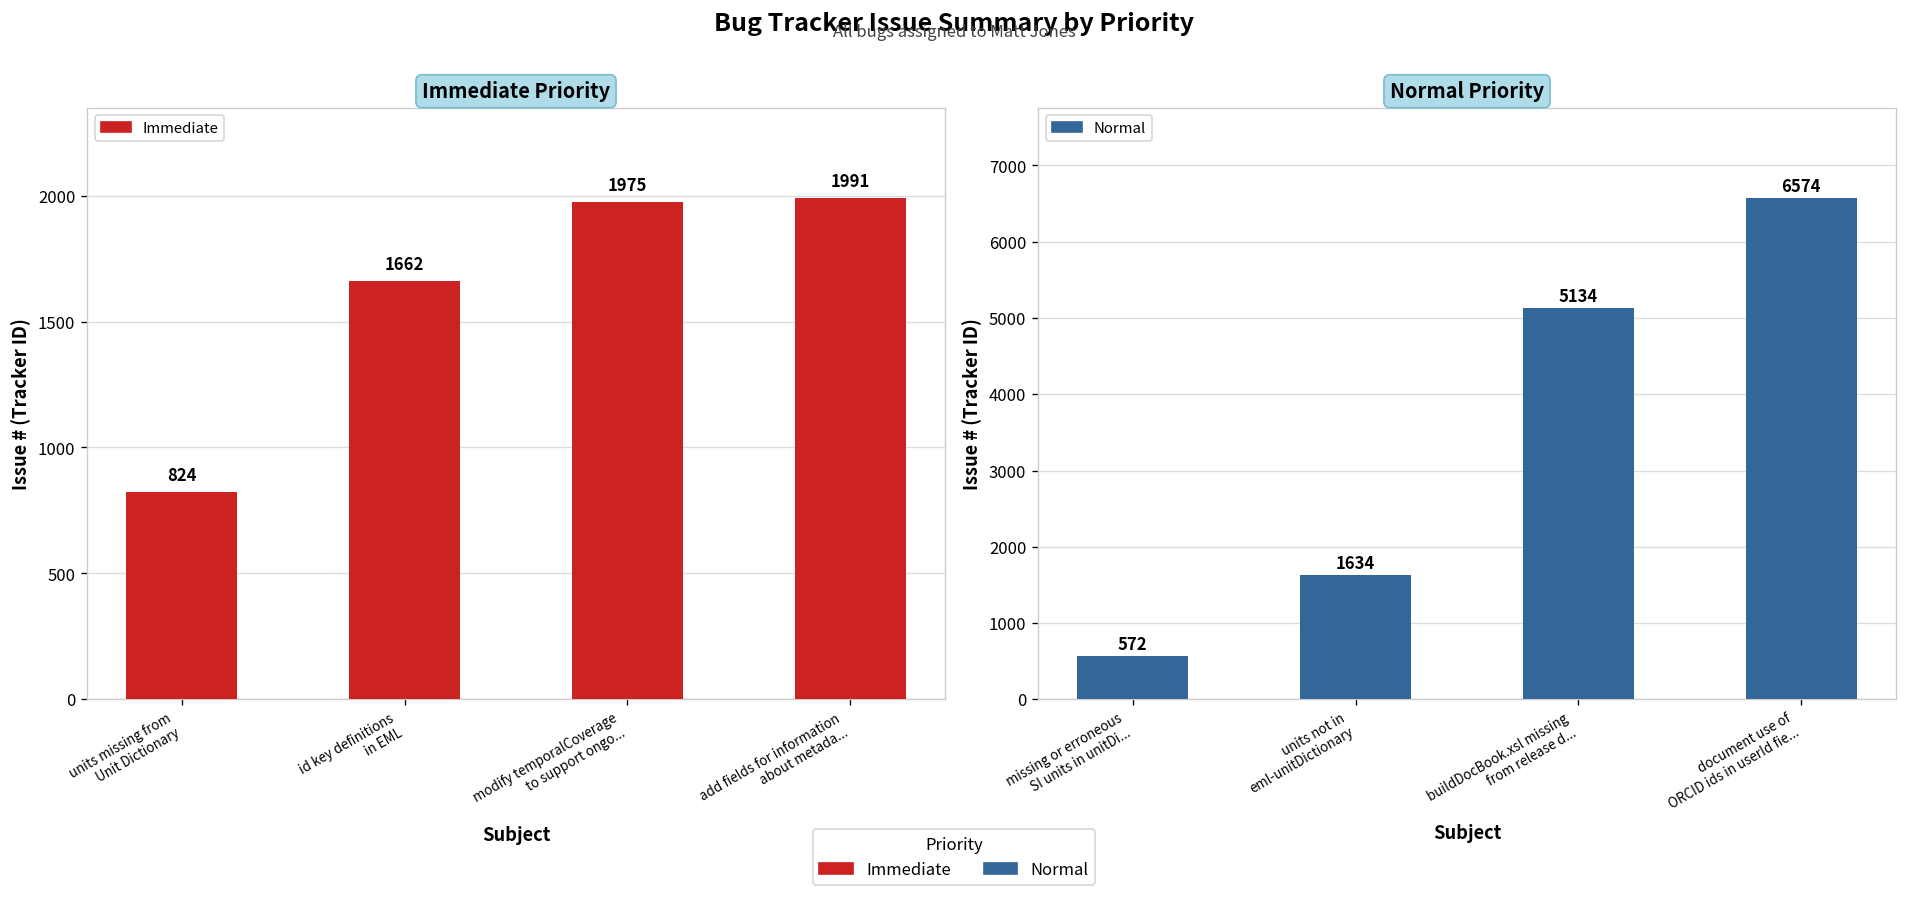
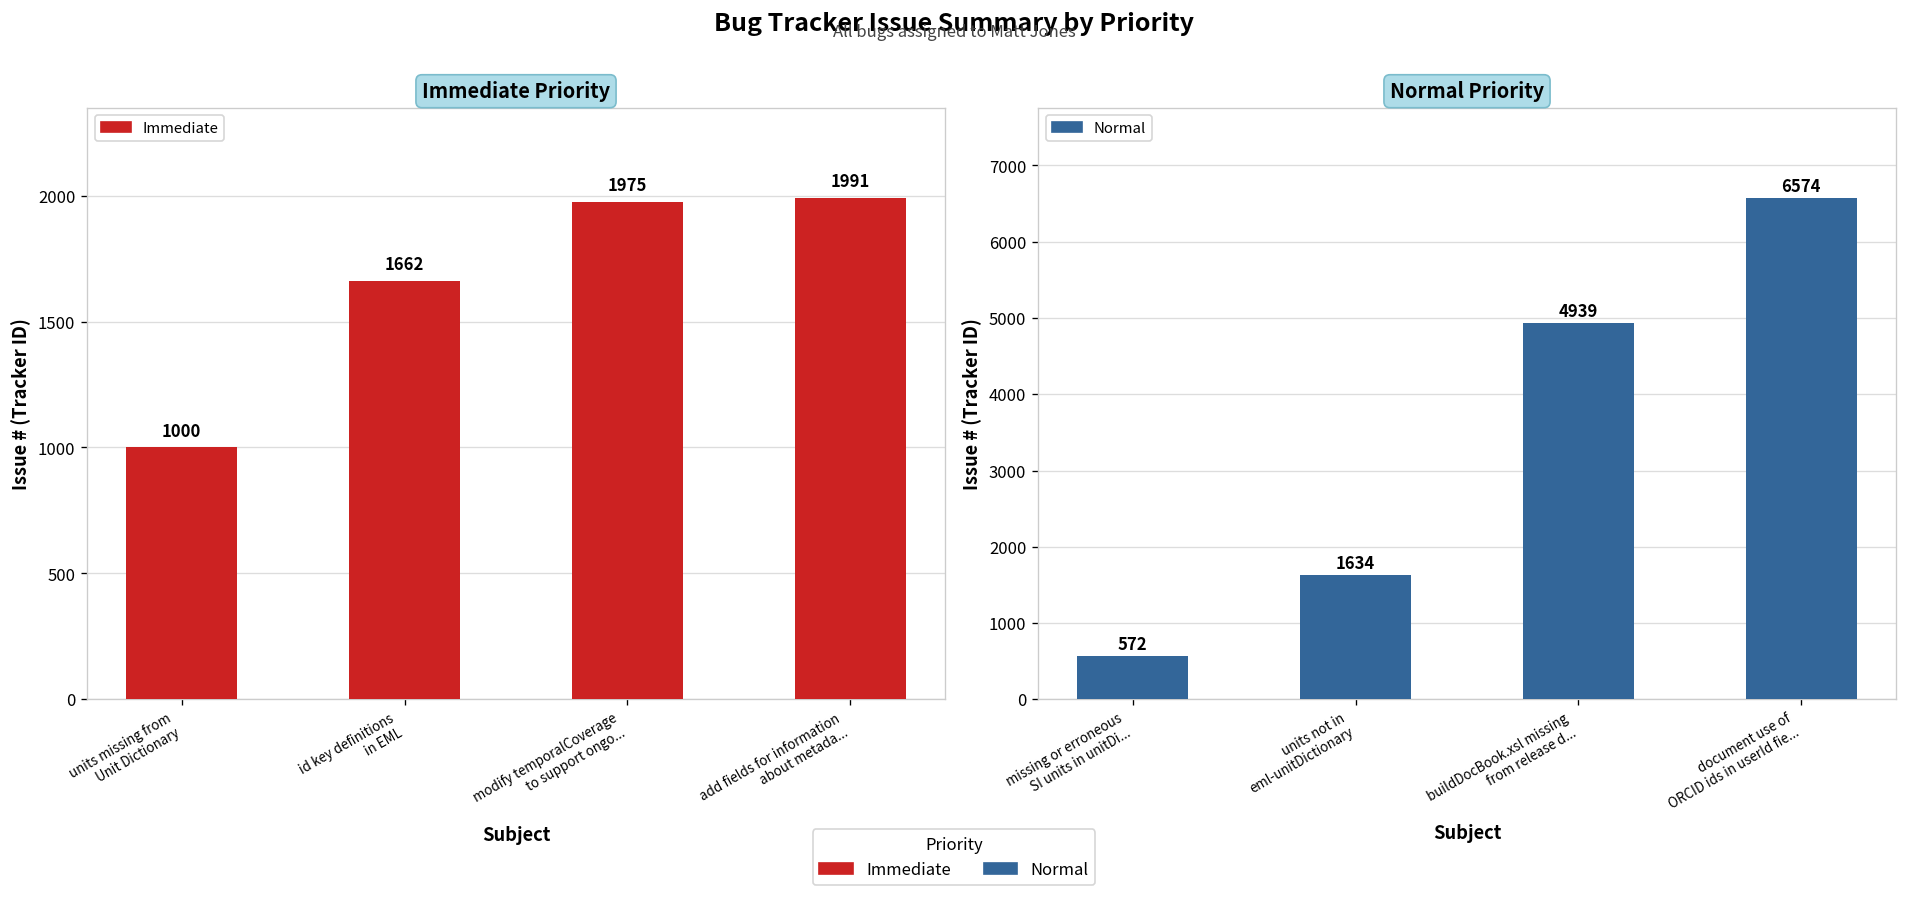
Immediate Priority, units missing from Unit Dictionary: 824 -> 1000
Normal Priority, buildDocBook.xsl missing from release d...: 5134 -> 4939
